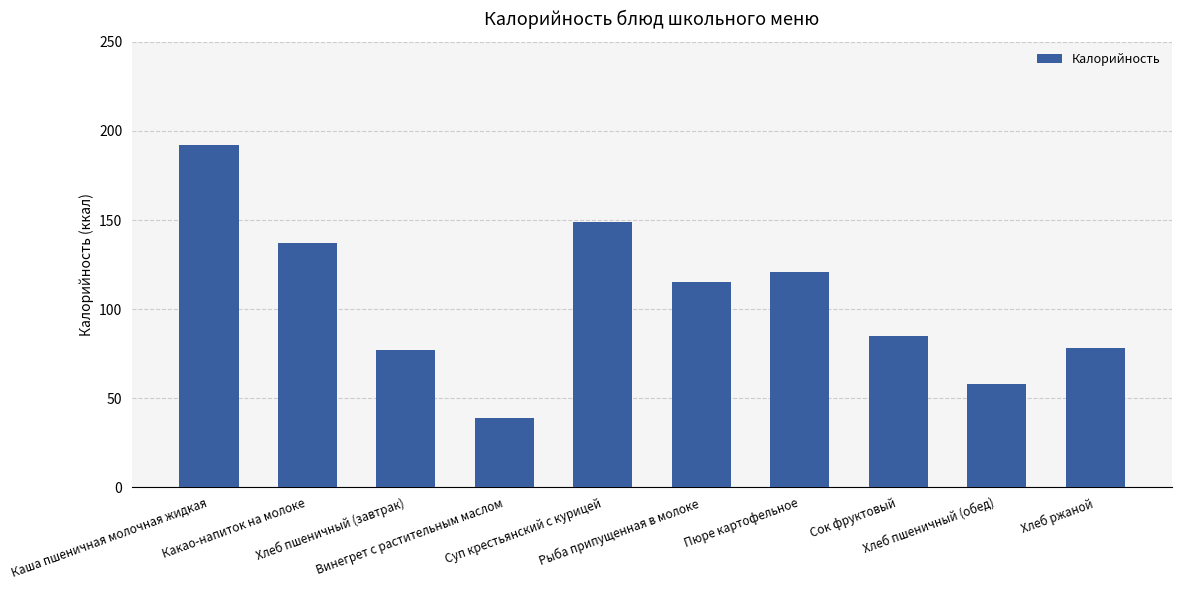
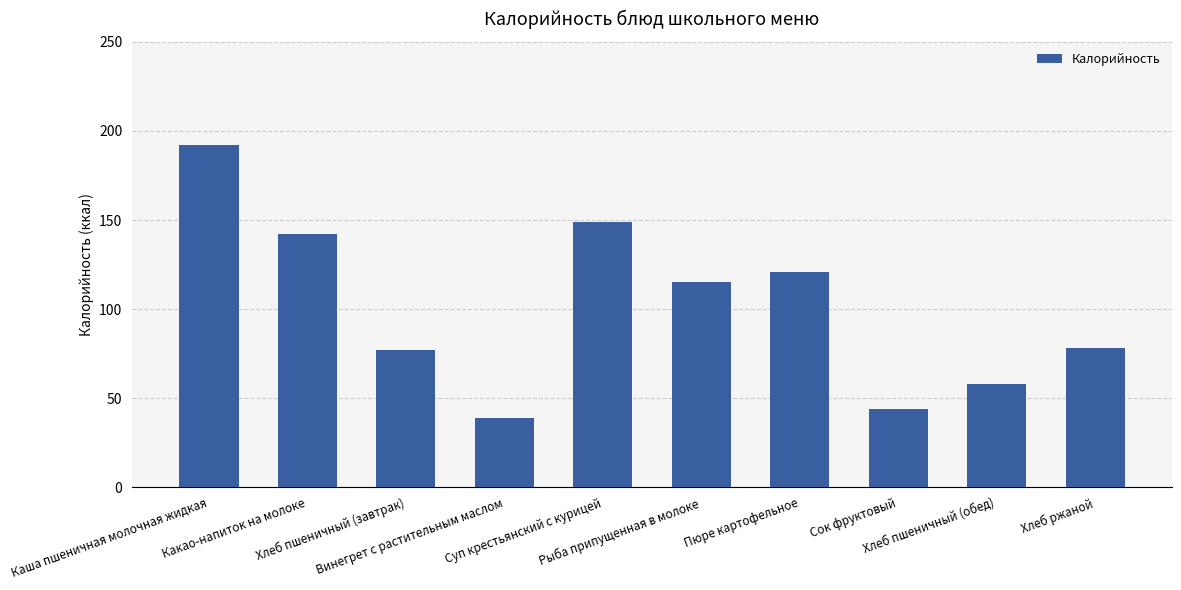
Какао-напиток на молоке: 137 -> 142
Сок фруктовый: 85 -> 44
